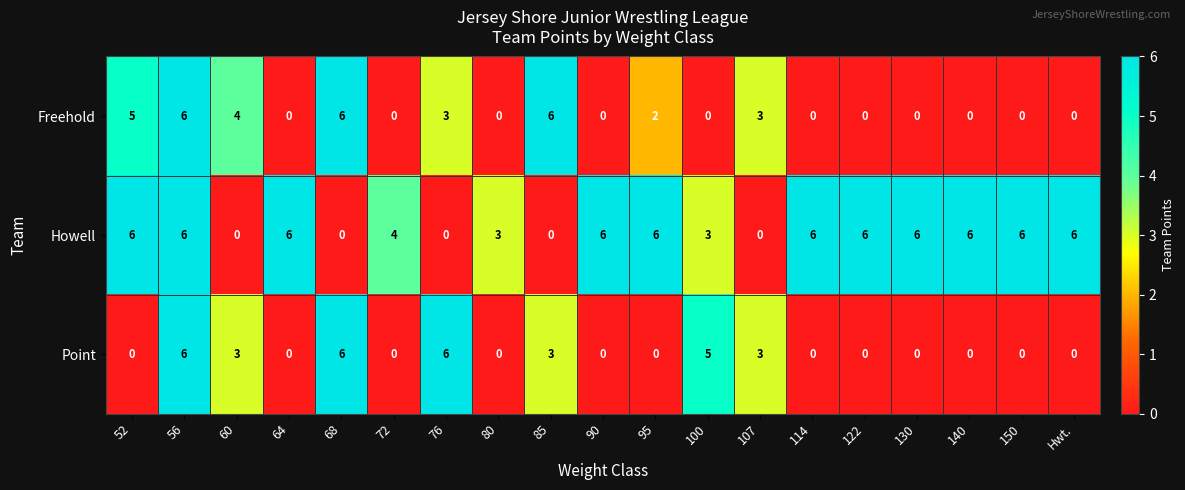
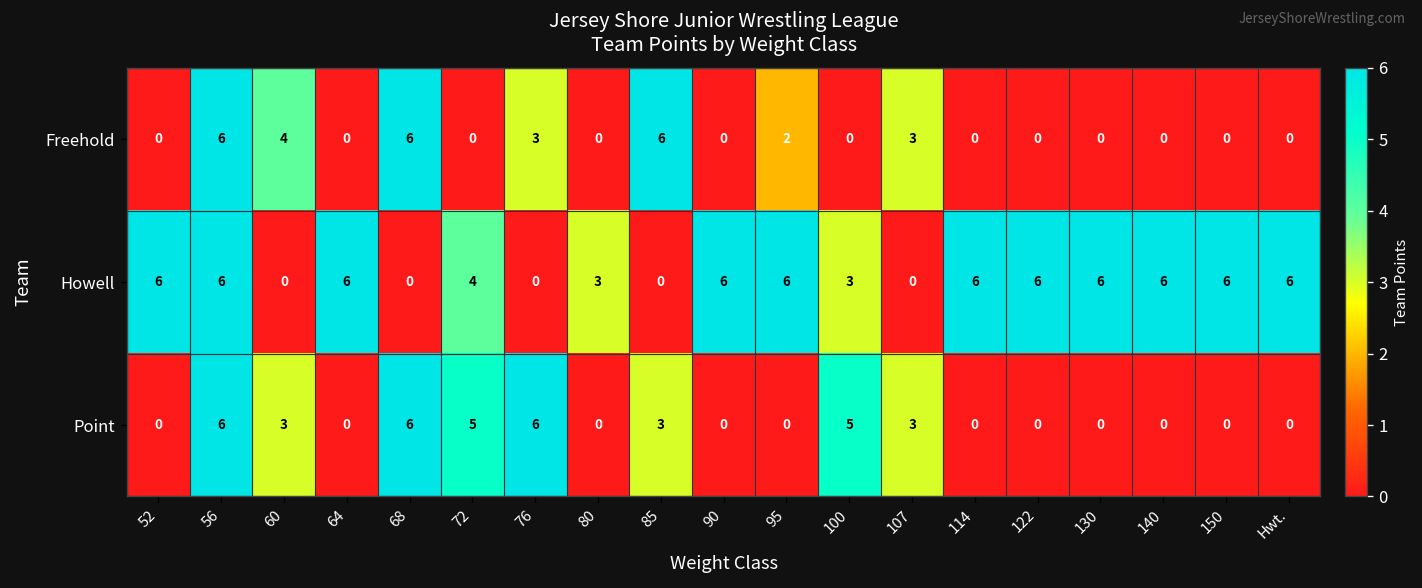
Freehold, 52: 5 -> 0
Point, 72: 0 -> 5
